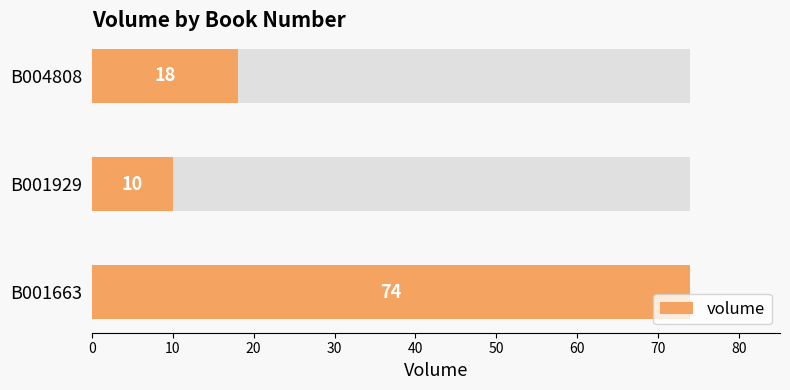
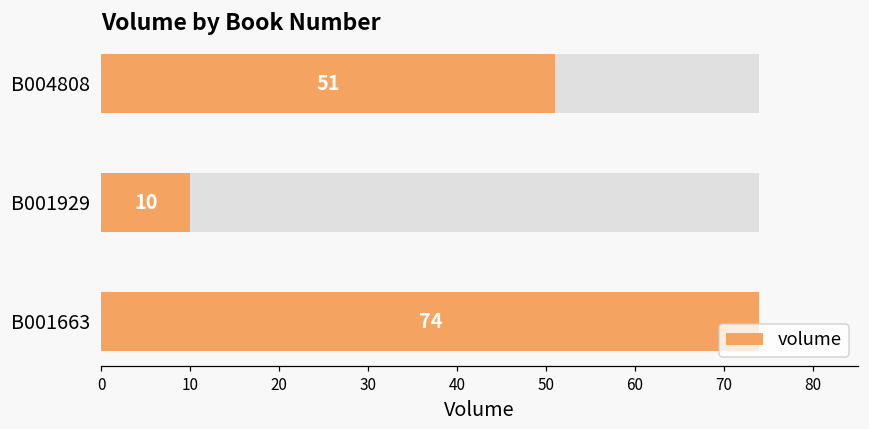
volume, B004808: 18 -> 51
